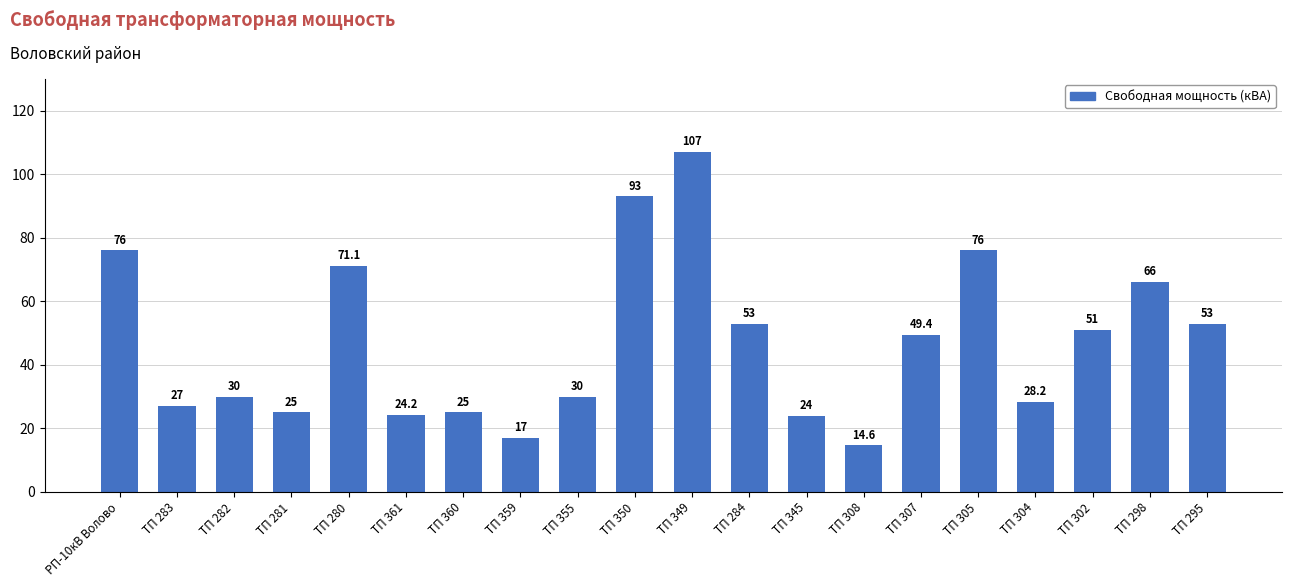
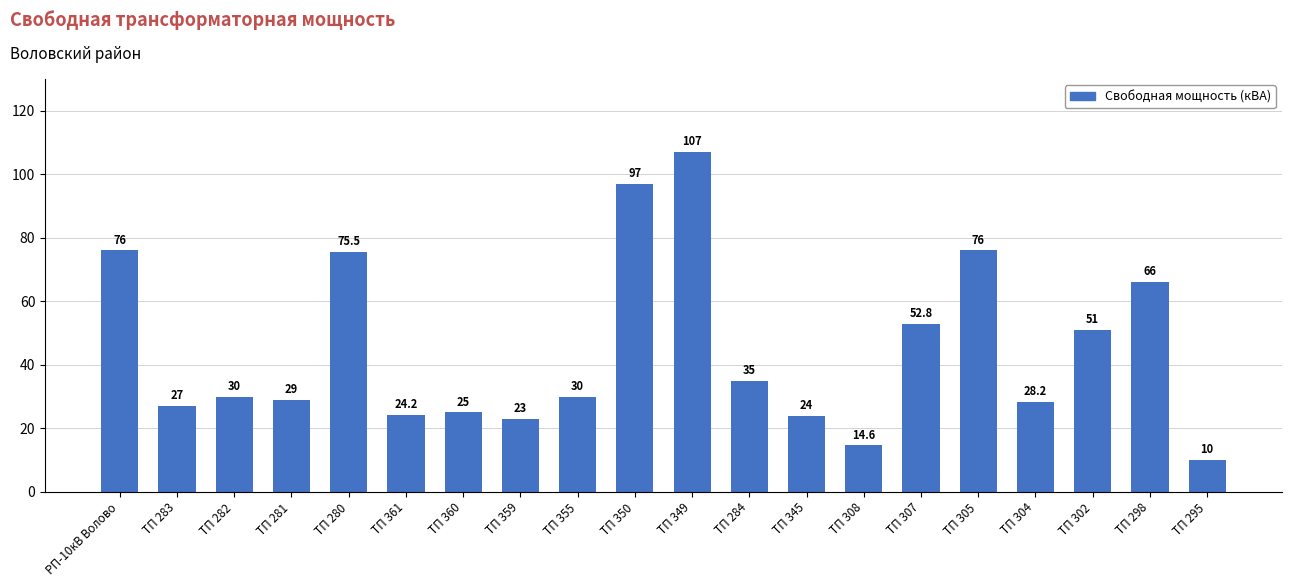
ТП 281: 25 -> 29
ТП 280: 71.1 -> 75.5
ТП 359: 17 -> 23
ТП 350: 93 -> 97
ТП 284: 53 -> 35
ТП 307: 49.4 -> 52.8
ТП 295: 53 -> 10
